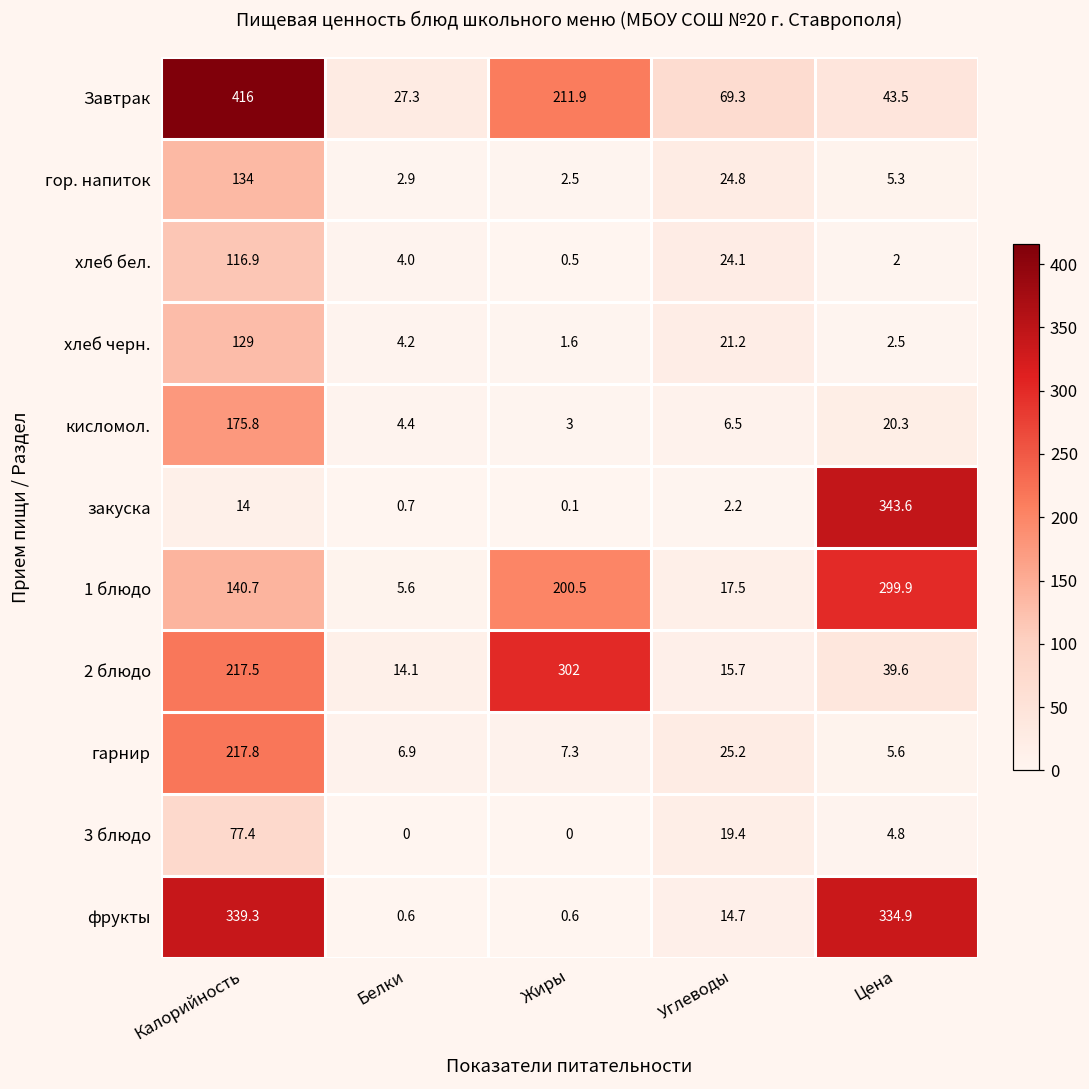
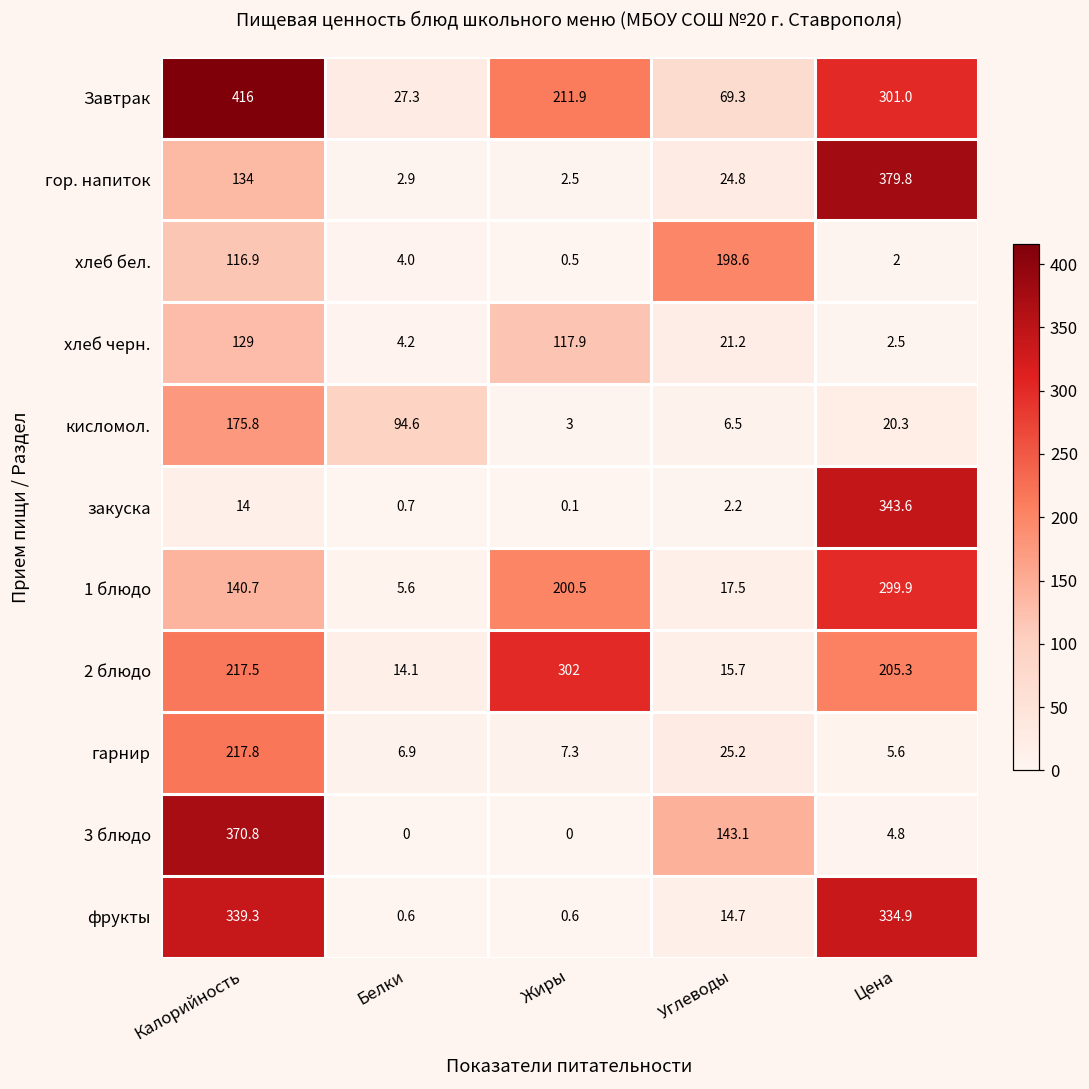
Завтрак, Цена: 43.5 -> 301.0
гор. напиток, Цена: 5.3 -> 379.8
хлеб бел., Углеводы: 24.1 -> 198.6
хлеб черн., Жиры: 1.6 -> 117.9
кисломол., Белки: 4.4 -> 94.6
2 блюдо, Цена: 39.6 -> 205.3
3 блюдо, Калорийность: 77.4 -> 370.8
3 блюдо, Углеводы: 19.4 -> 143.1
